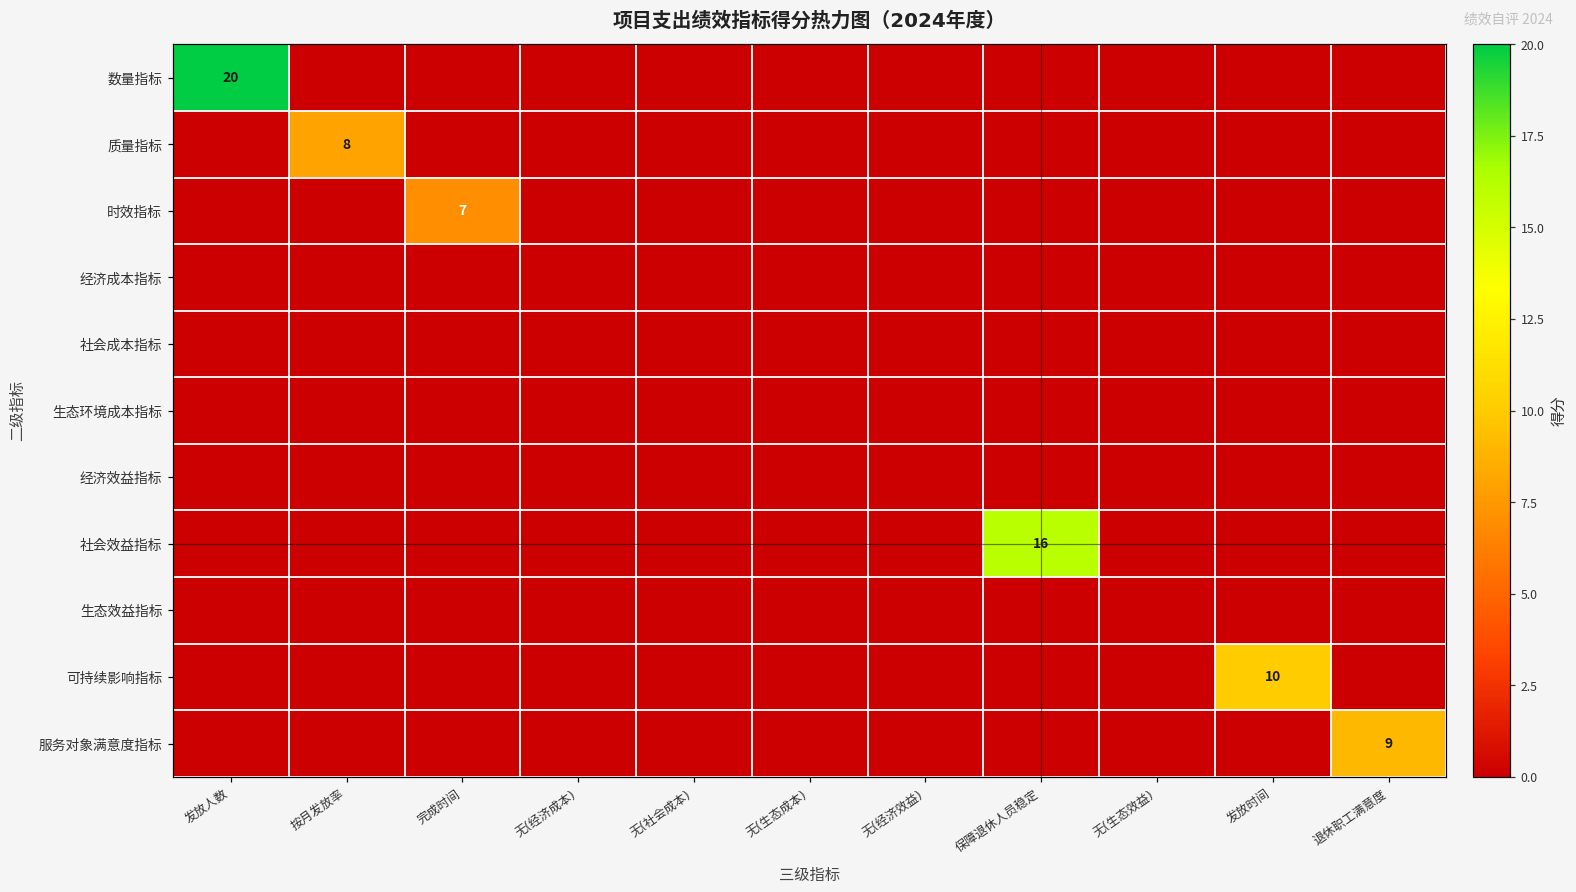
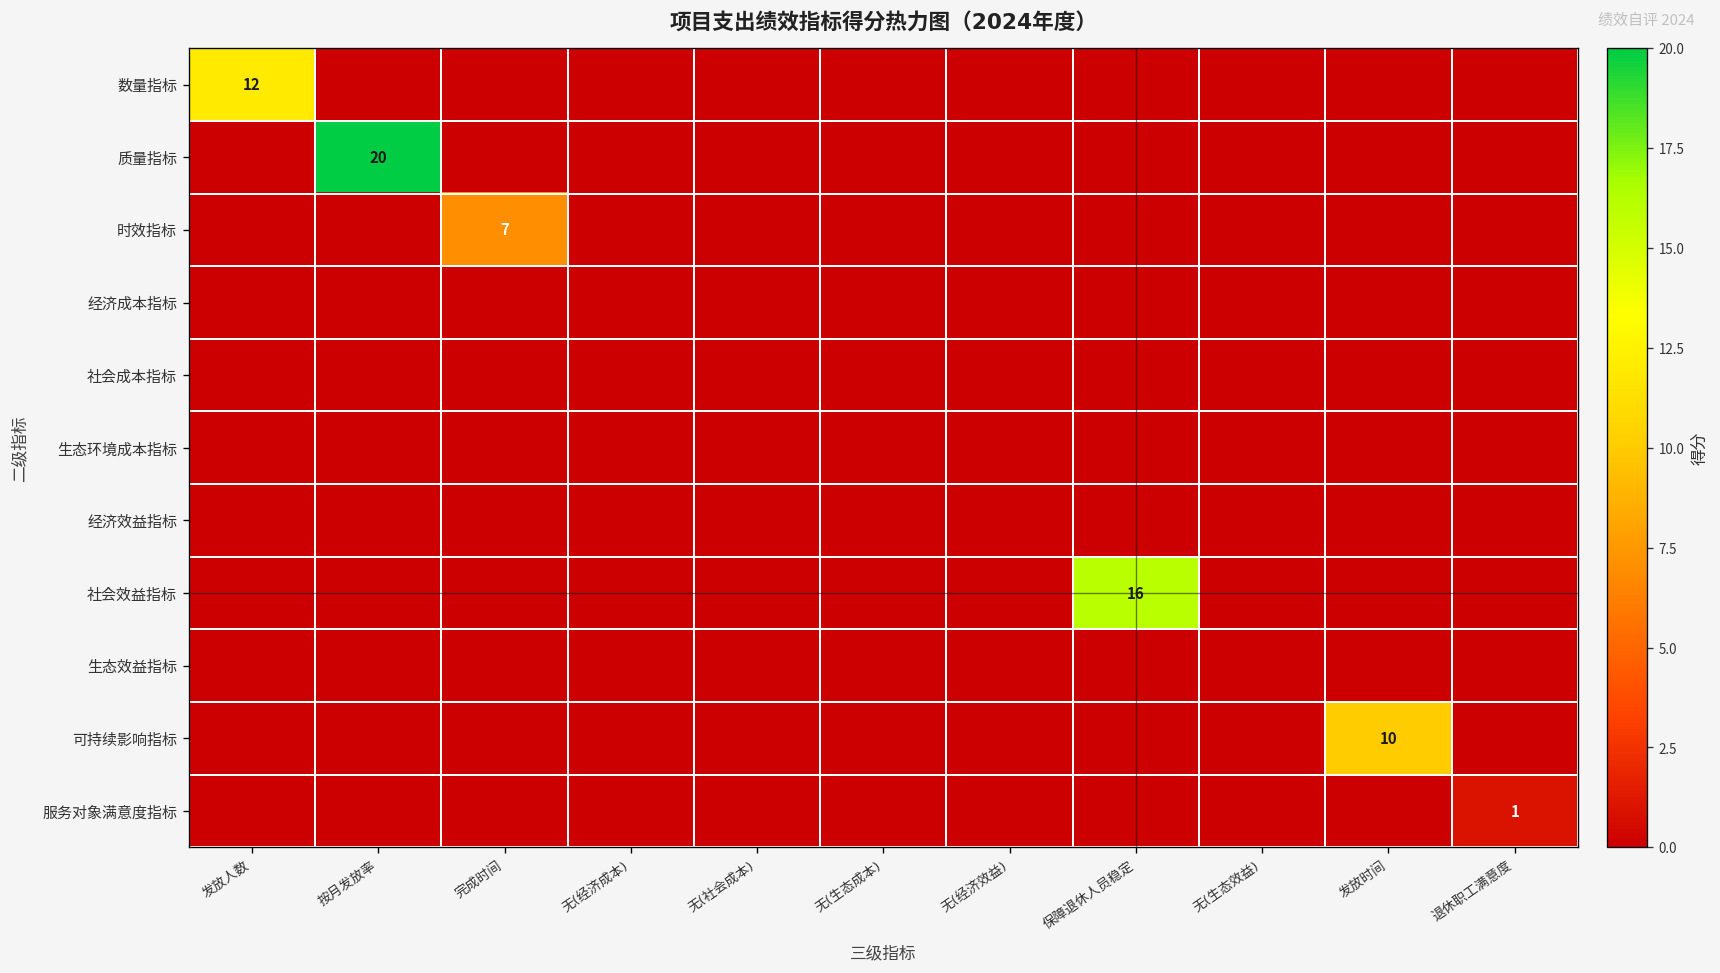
数量指标, 发放人数: 20 -> 12
质量指标, 按月发放率: 8 -> 20
服务对象满意度指标, 退休职工满意度: 9 -> 1
